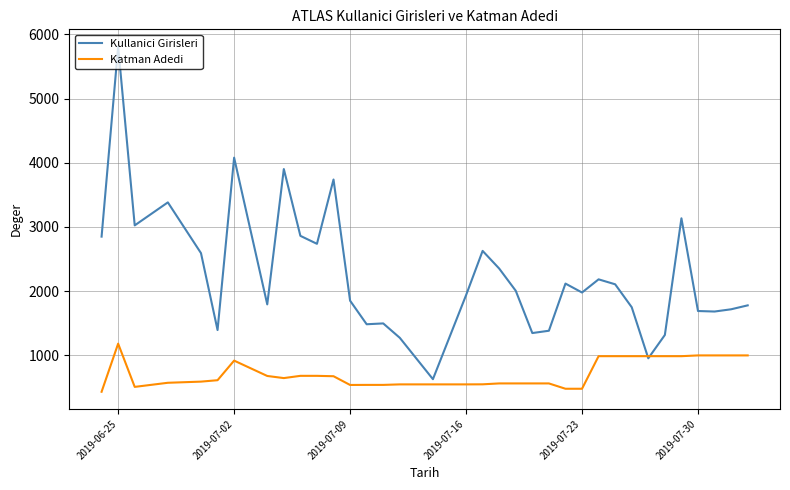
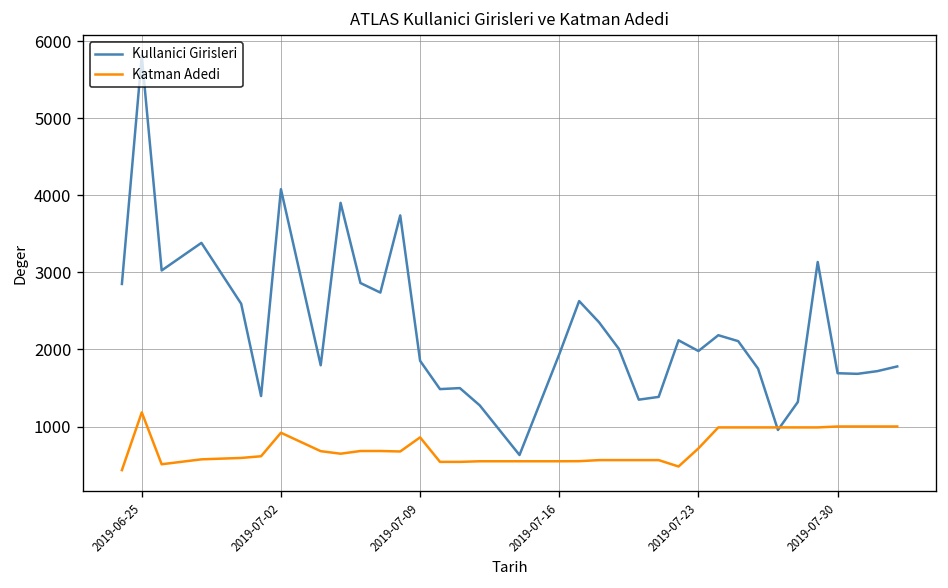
Katman Adedi, 2019-07-09: 500 -> 900
Katman Adedi, 2019-07-23: 500 -> 700
